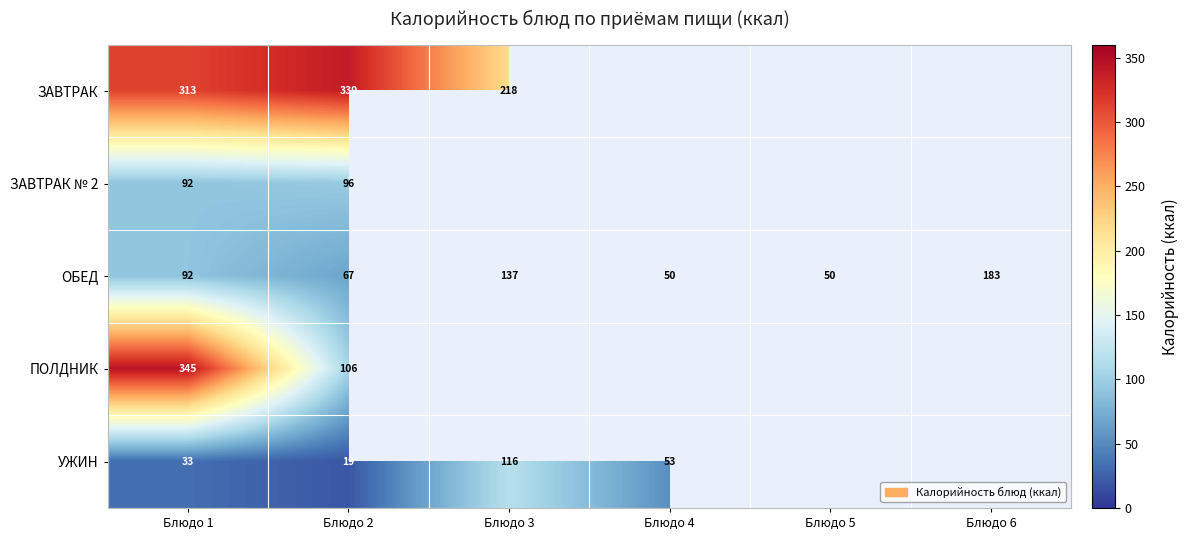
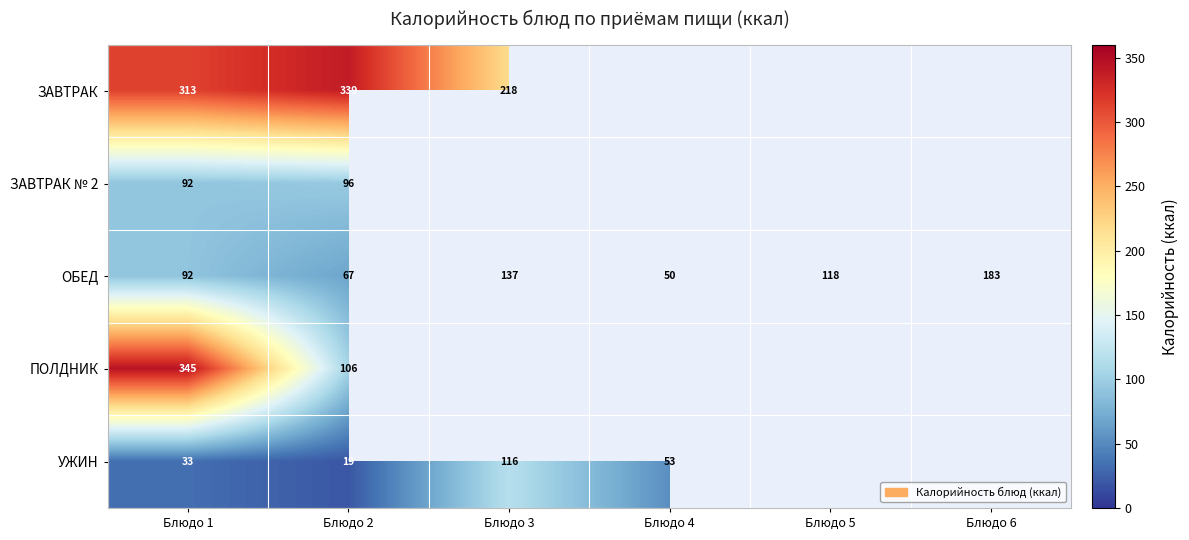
ОБЕД, Блюдо 5: 50 -> 118
